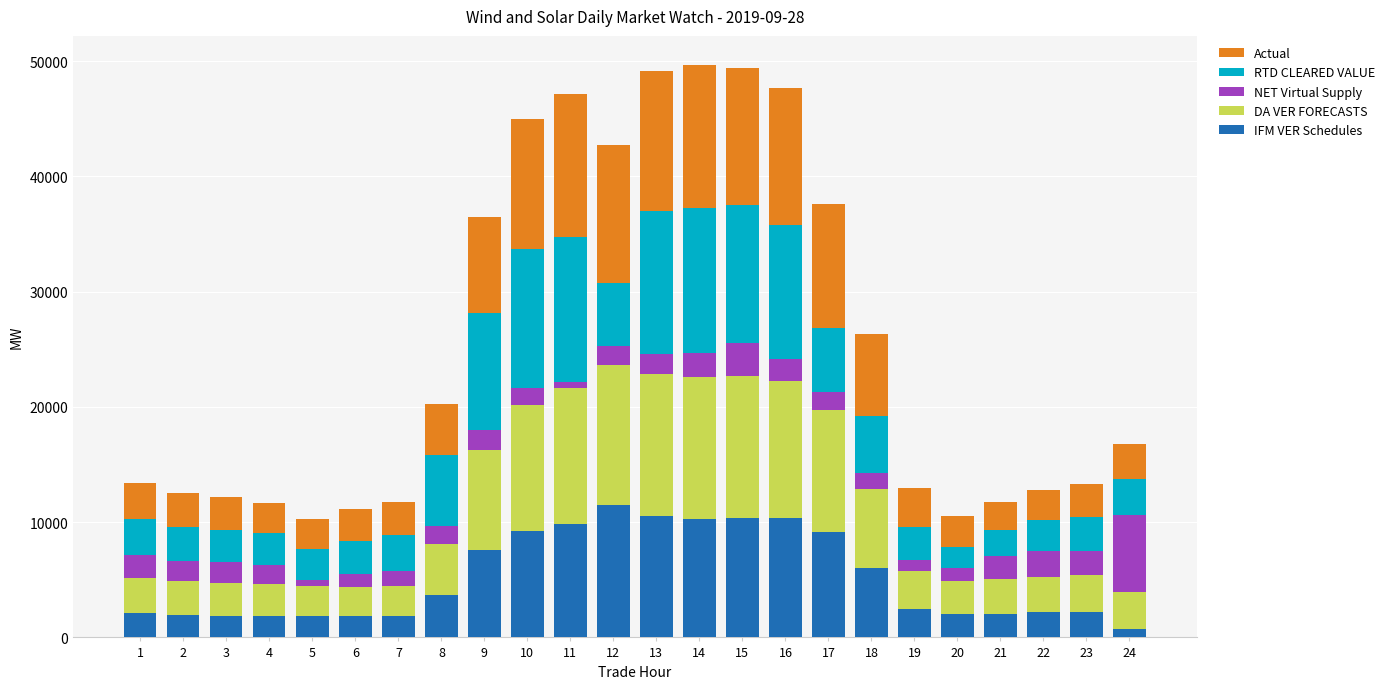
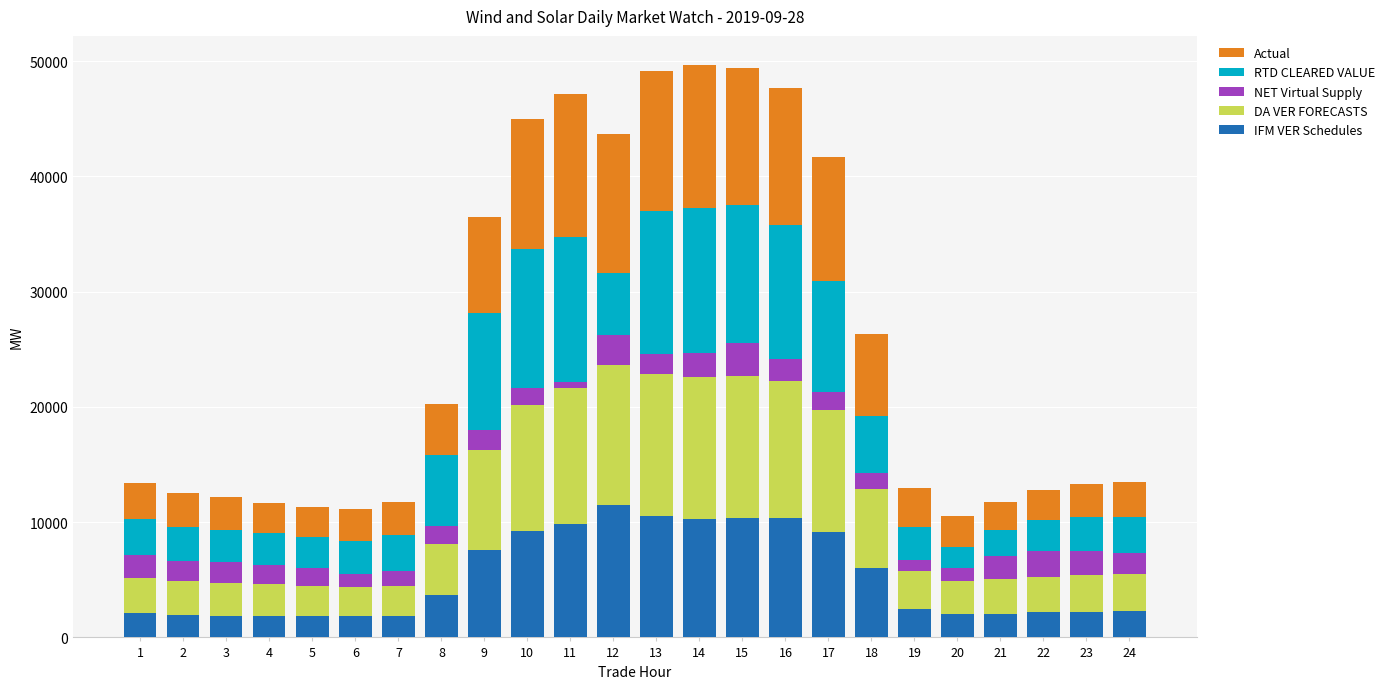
NET Virtual Supply, 5: 500 -> 1500
NET Virtual Supply, 12: 1700 -> 2600
RTD CLEARED VALUE, 17: 5600 -> 9700
IFM VER Schedules, 24: 700 -> 2300
NET Virtual Supply, 24: 6700 -> 1800
